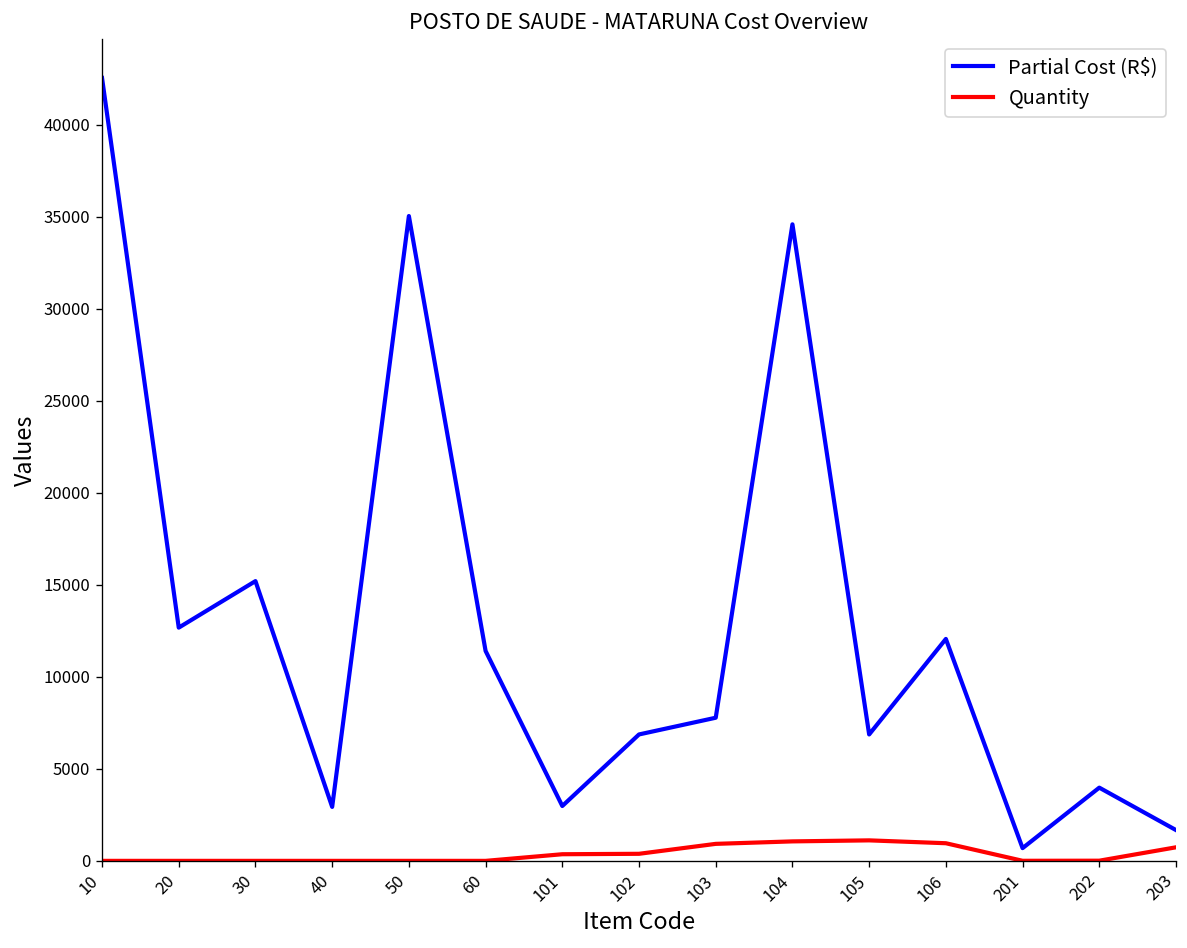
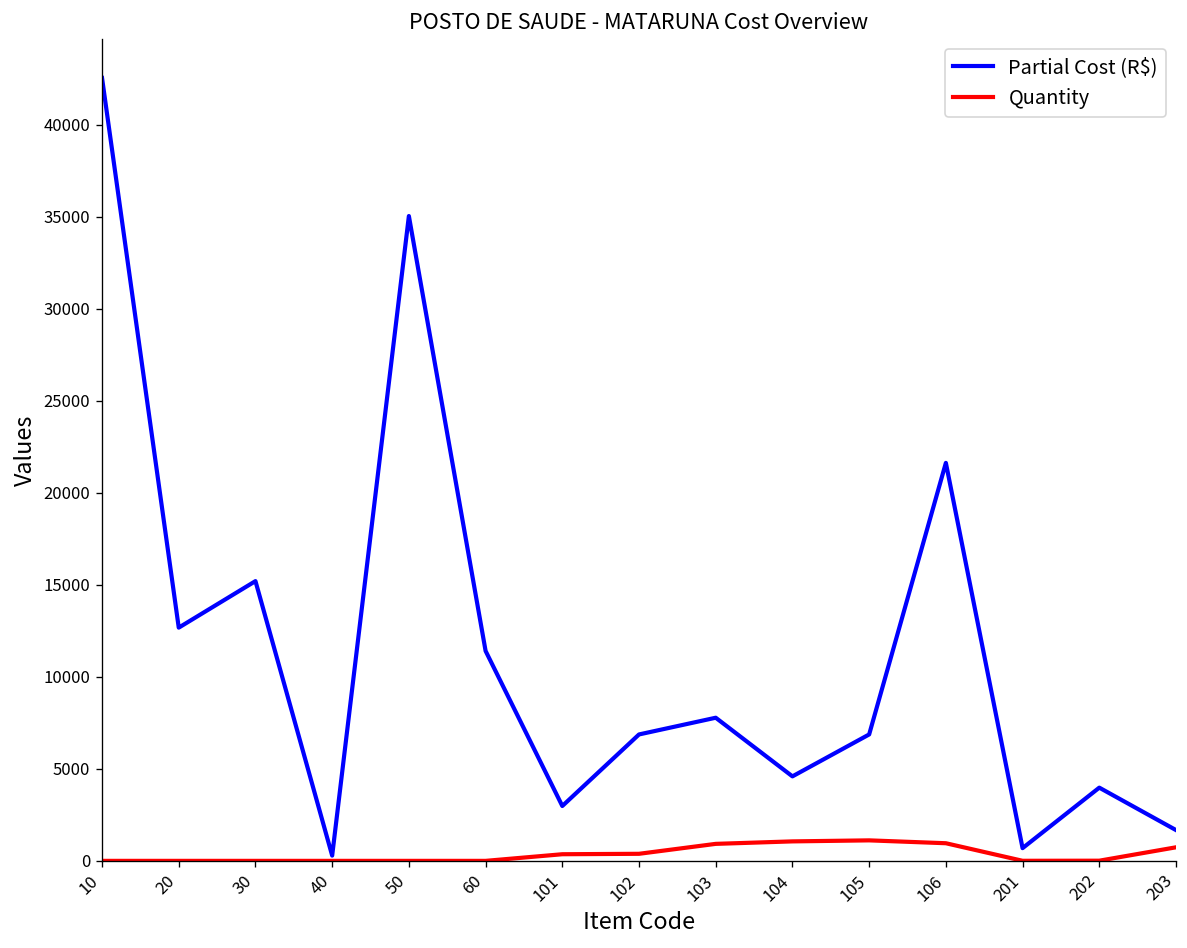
Partial Cost (R$), 40: 2900 -> 300
Partial Cost (R$), 104: 34600 -> 4600
Partial Cost (R$), 106: 12100 -> 21600
